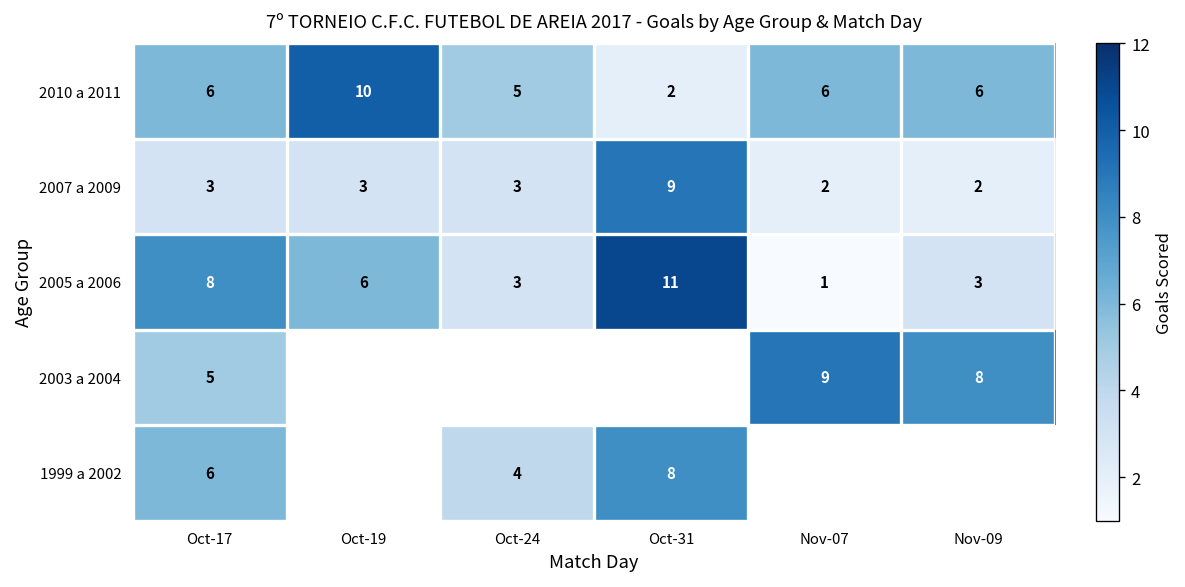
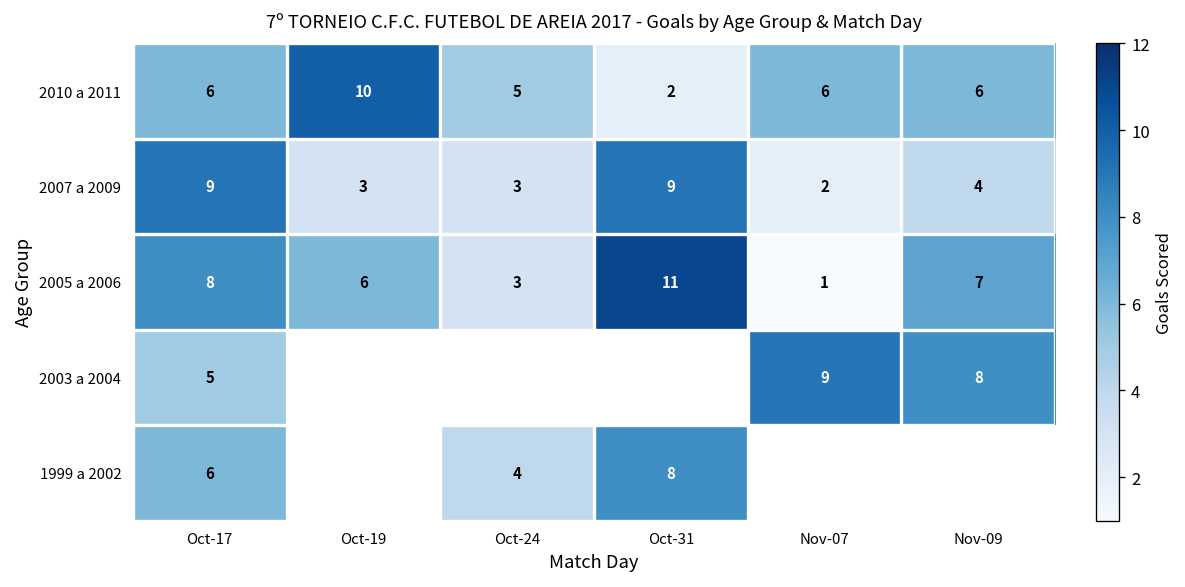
2007 a 2009, Oct-17: 3 -> 9
2007 a 2009, Nov-09: 2 -> 4
2005 a 2006, Nov-09: 3 -> 7
